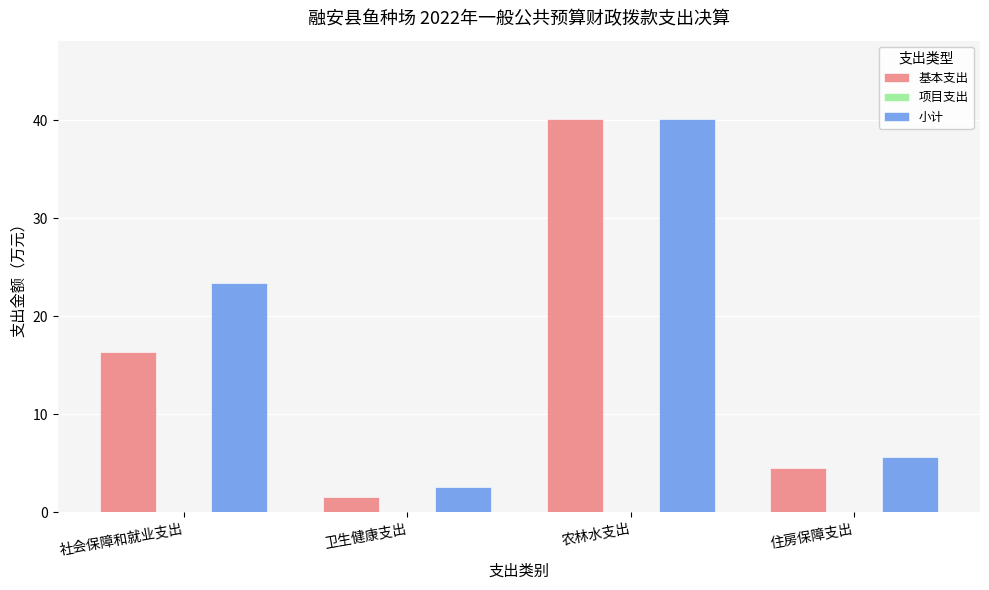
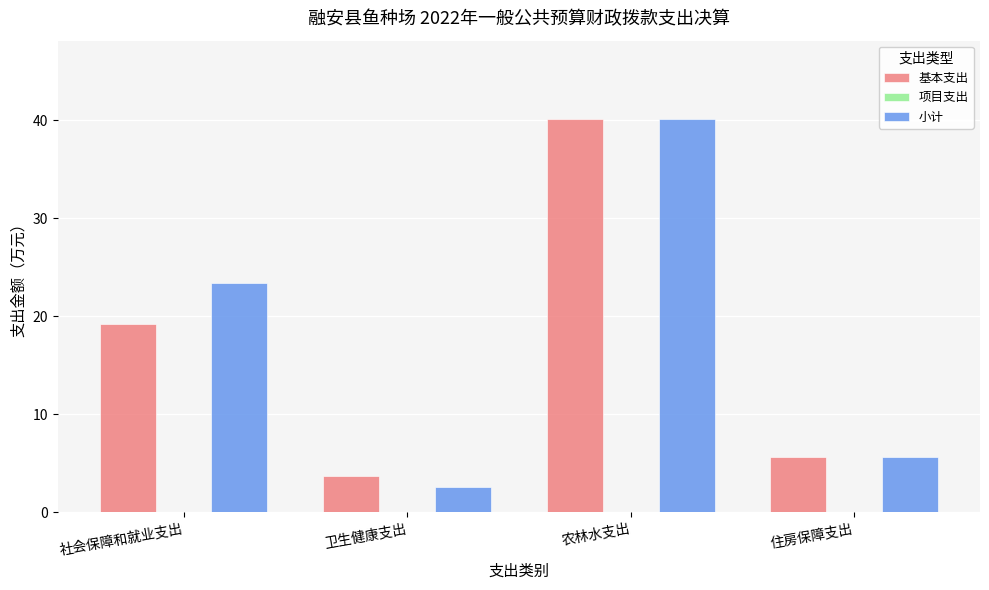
基本支出, 社会保障和就业支出: 16 -> 19
基本支出, 卫生健康支出: 2 -> 4
基本支出, 住房保障支出: 5 -> 6
